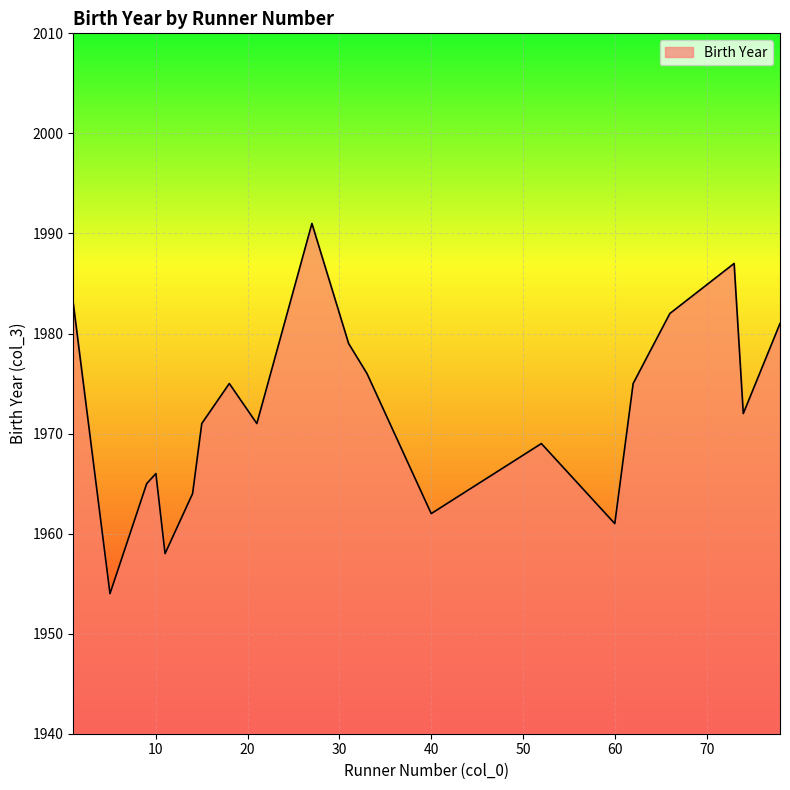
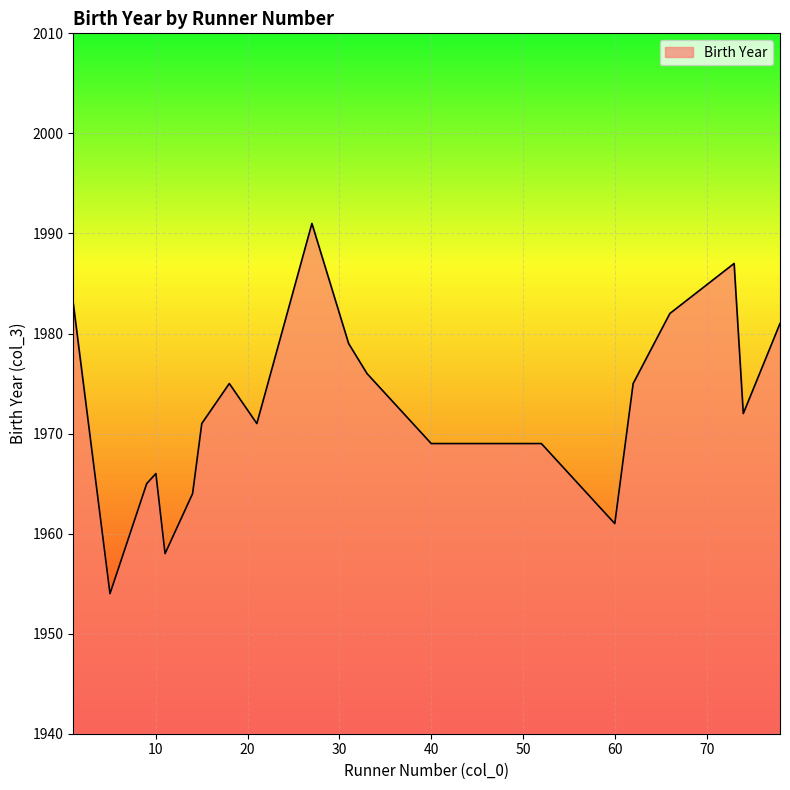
40: 1962 -> 1969
